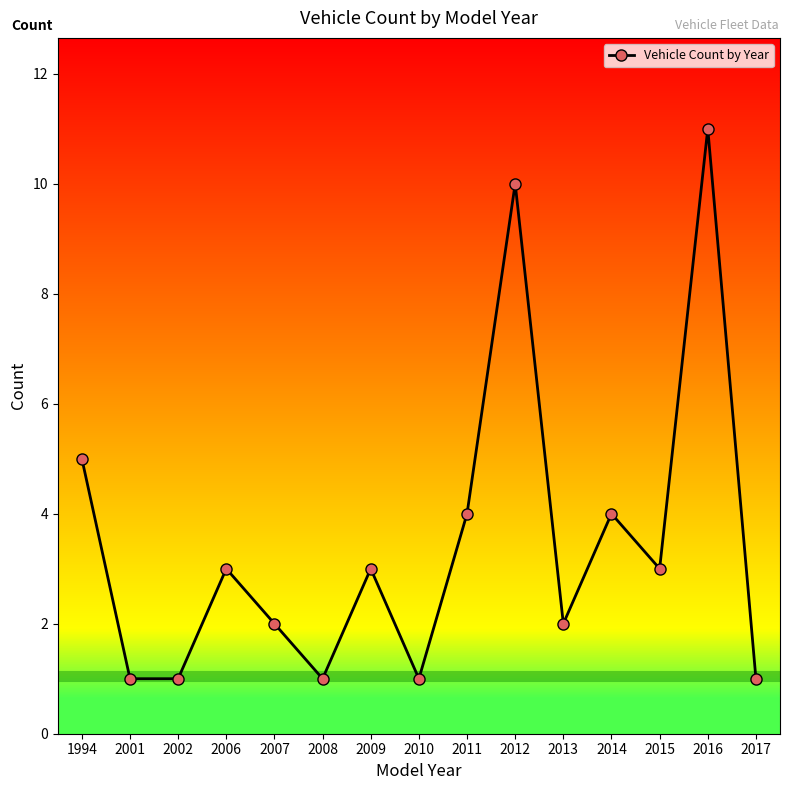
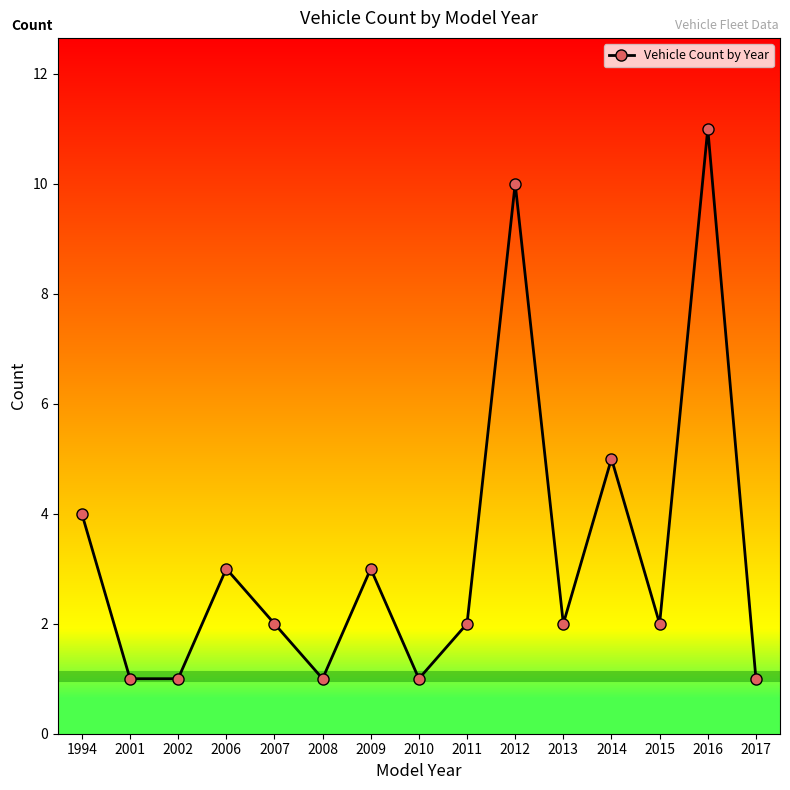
1994: 5 -> 4
2011: 4 -> 2
2014: 4 -> 5
2015: 3 -> 2
